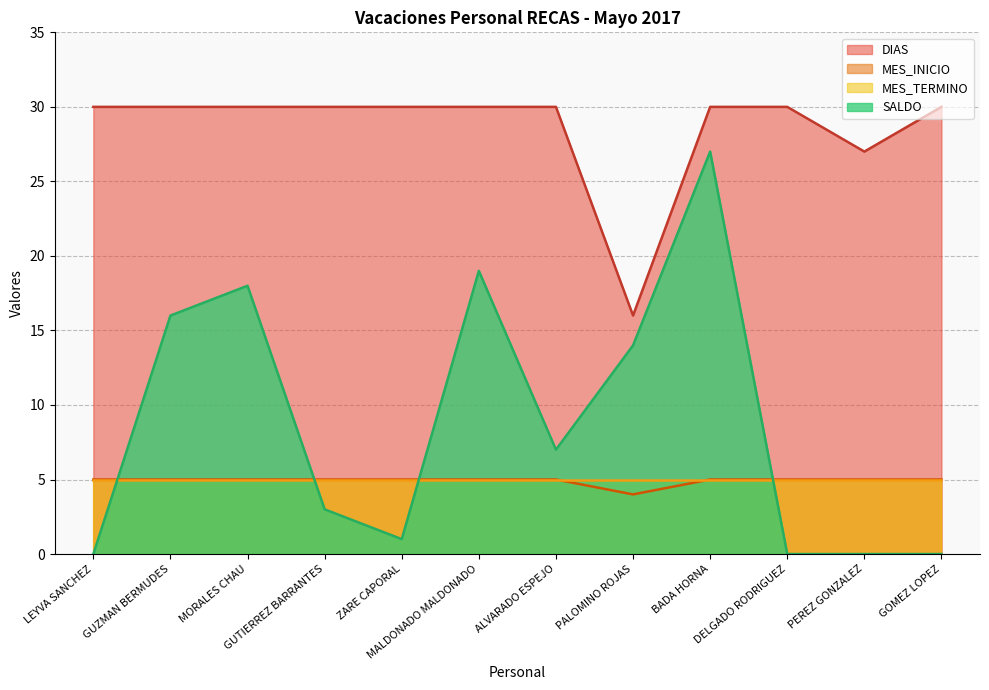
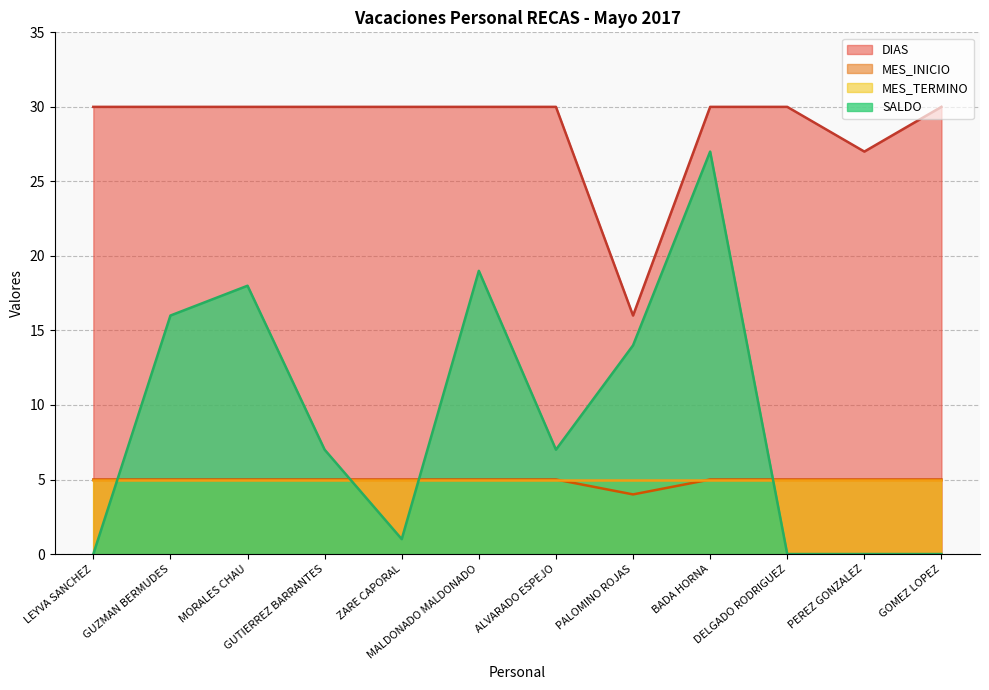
SALDO, GUTIERREZ BARRANTES: 3 -> 7
